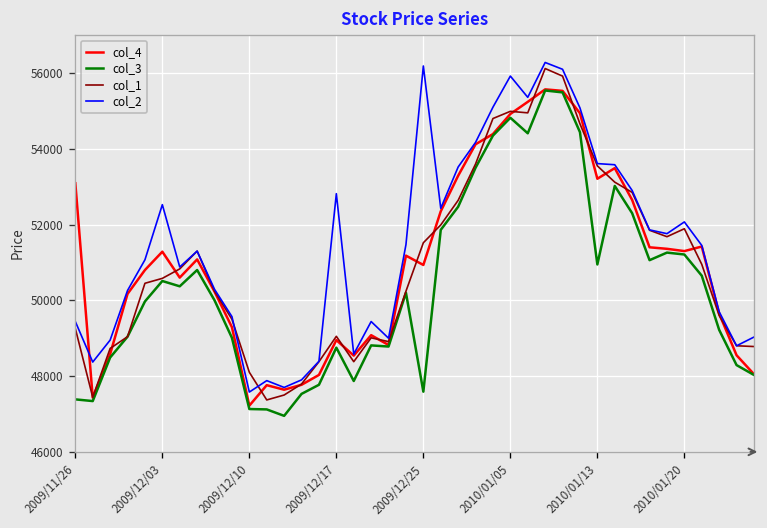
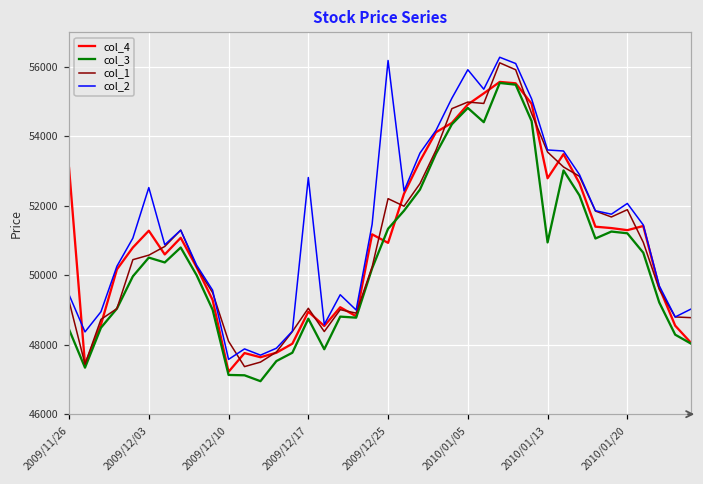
col_3, 2009/11/26: 47400 -> 48400
col_3, 2009/12/25: 47600 -> 51300
col_1, 2009/12/25: 51500 -> 52200
col_4, 2010/01/13: 53200 -> 52800
